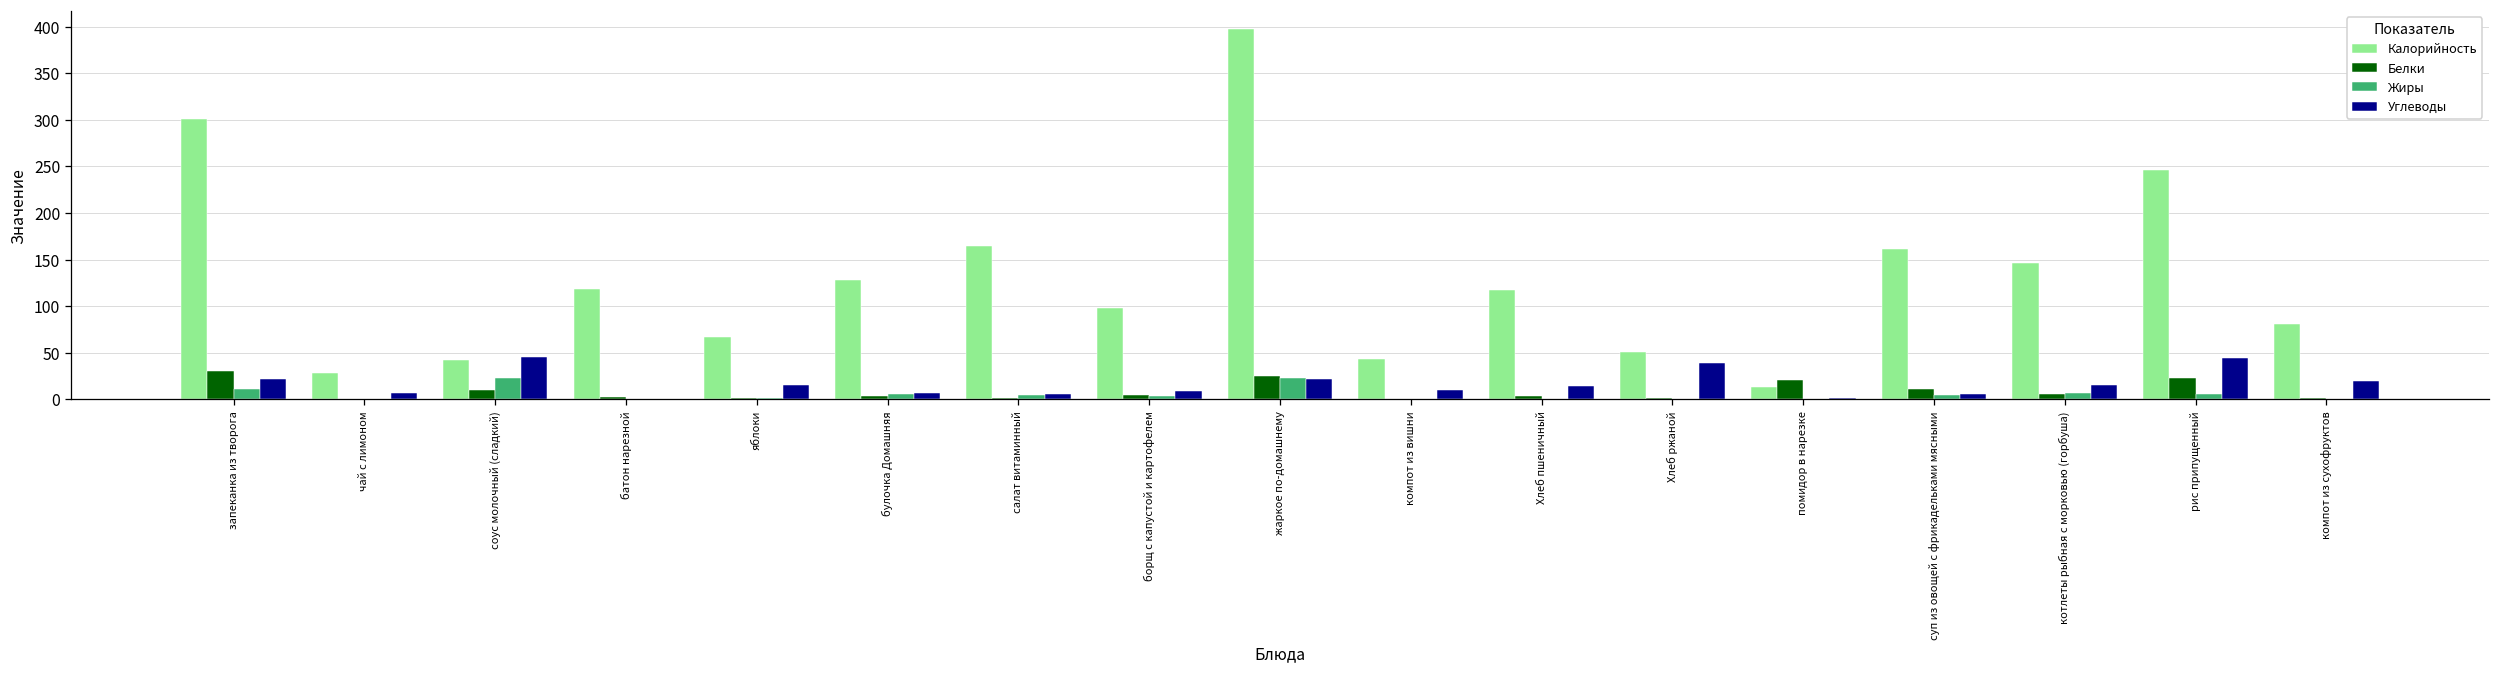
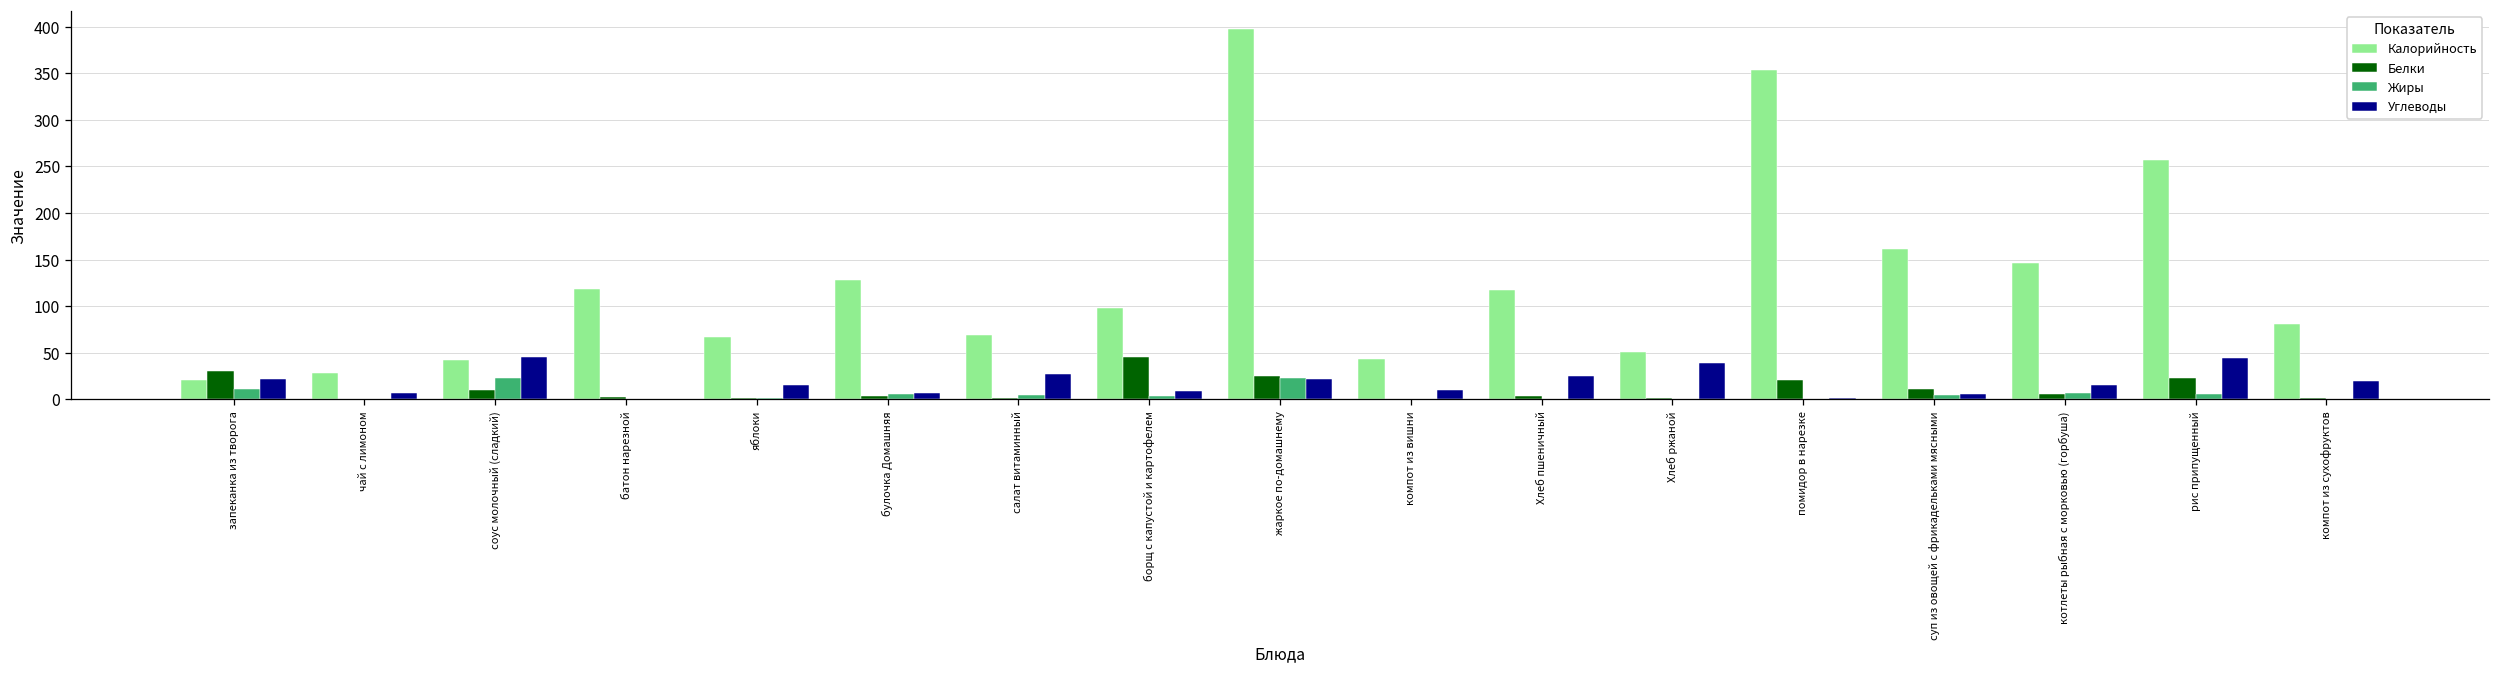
Калорийность, запеканка из творога: 300 -> 20
Калорийность, салат витаминный: 170 -> 70
Углеводы, салат витаминный: 10 -> 30
Белки, борщ с капустой и картофелем: 10 -> 50
Углеводы, Хлеб пшеничный: 10 -> 30
Калорийность, помидор в нарезке: 10 -> 350
Калорийность, рис припущенный: 250 -> 260
